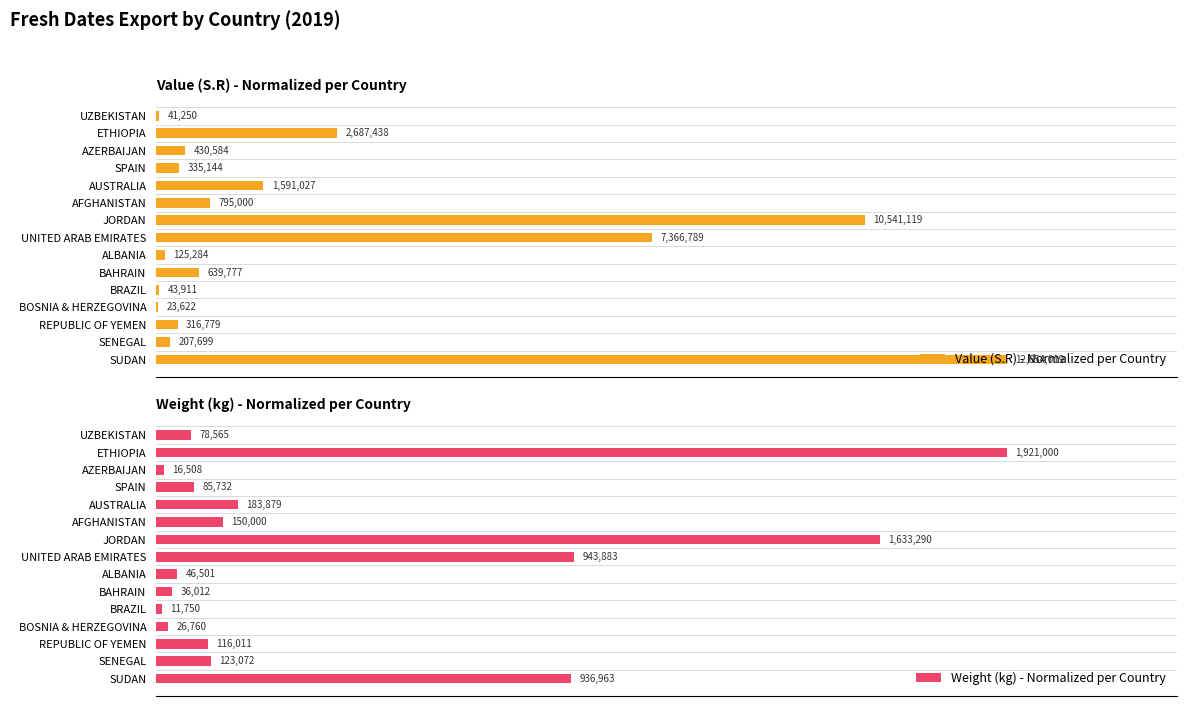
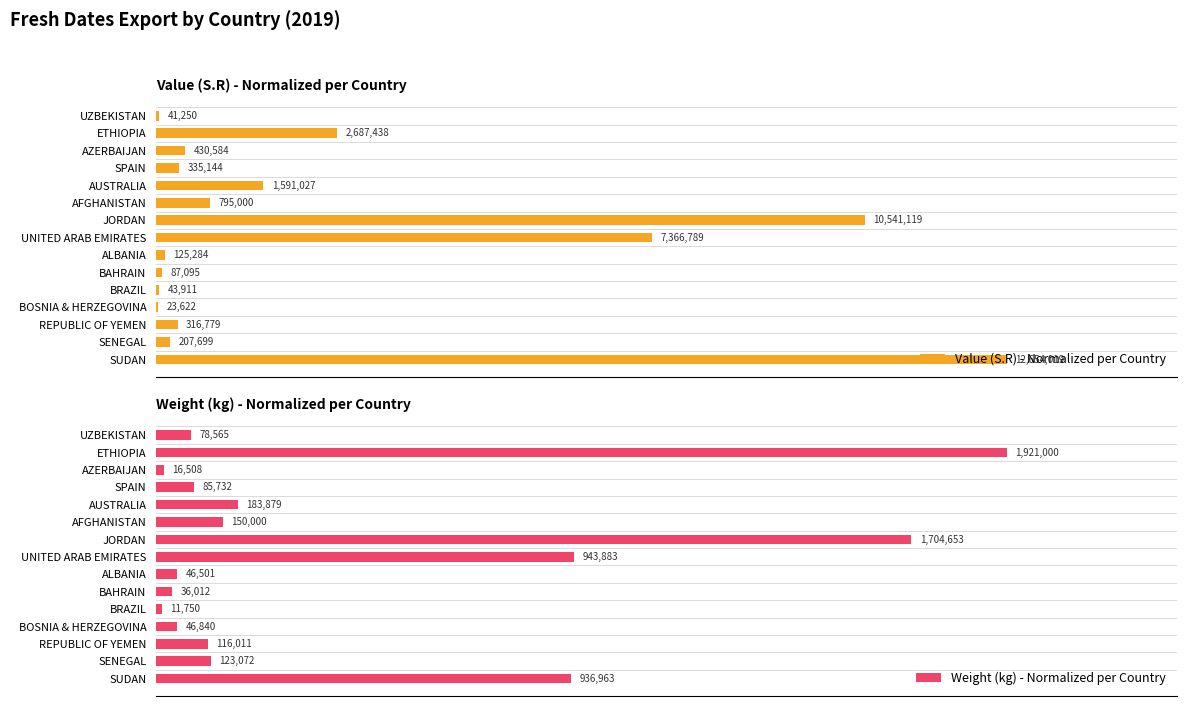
Value (S.R) - Normalized per Country, BAHRAIN: 639,777 -> 87,095
Weight (kg) - Normalized per Country, JORDAN: 1,633,290 -> 1,704,653
Weight (kg) - Normalized per Country, BOSNIA & HERZEGOVINA: 26,760 -> 46,840
